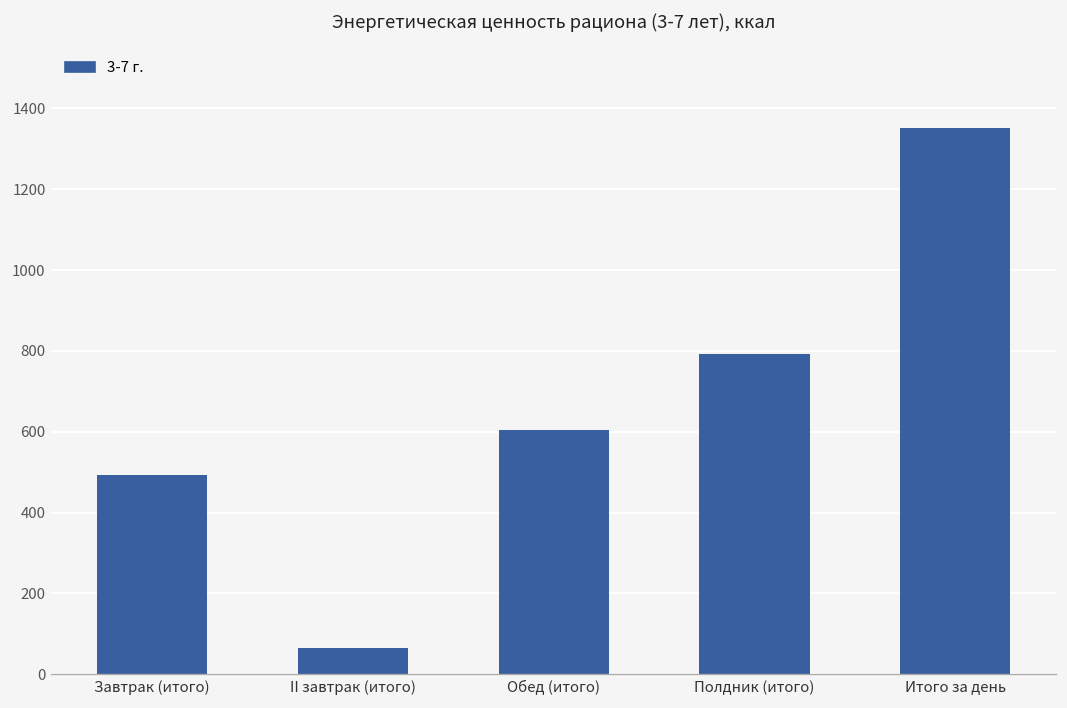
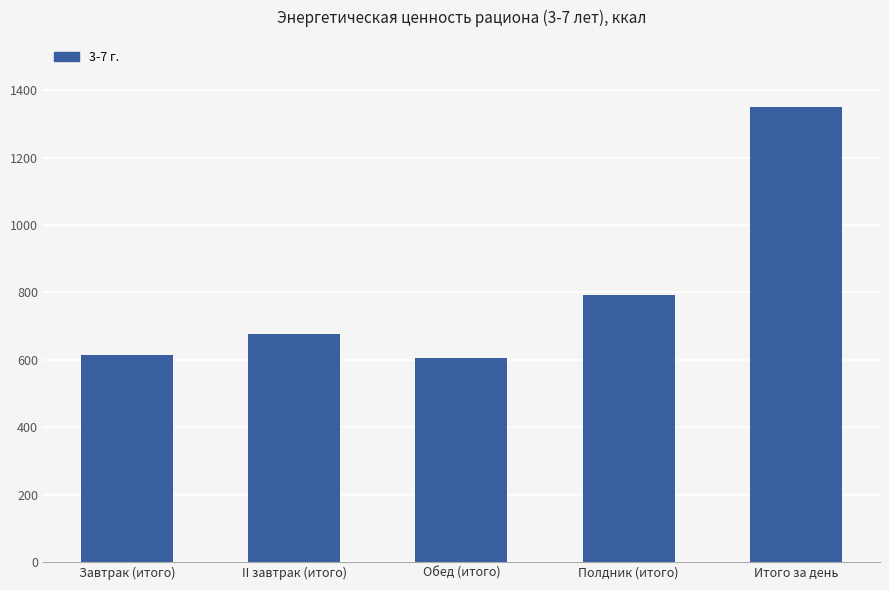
Завтрак (итого): 490 -> 620
II завтрак (итого): 60 -> 680
